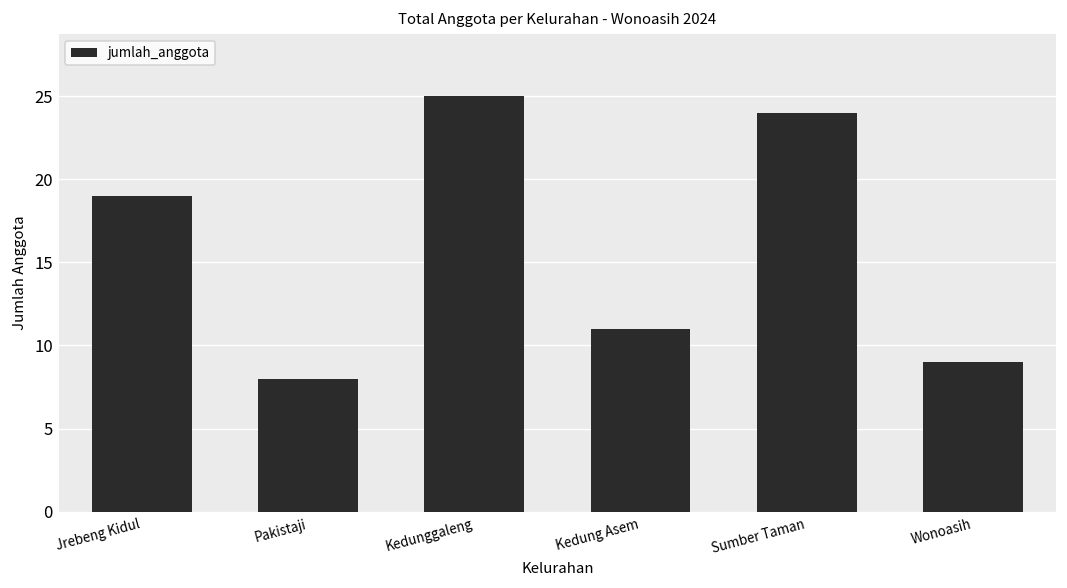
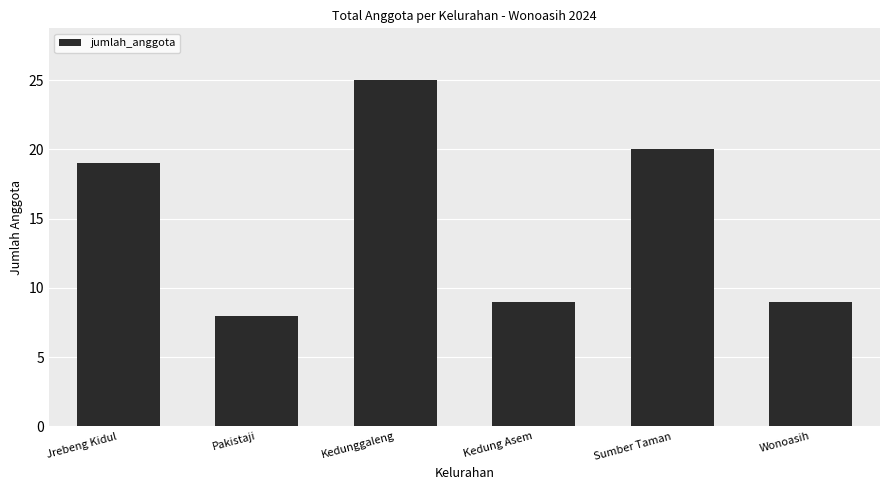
Kedung Asem: 11 -> 9
Sumber Taman: 24 -> 20
